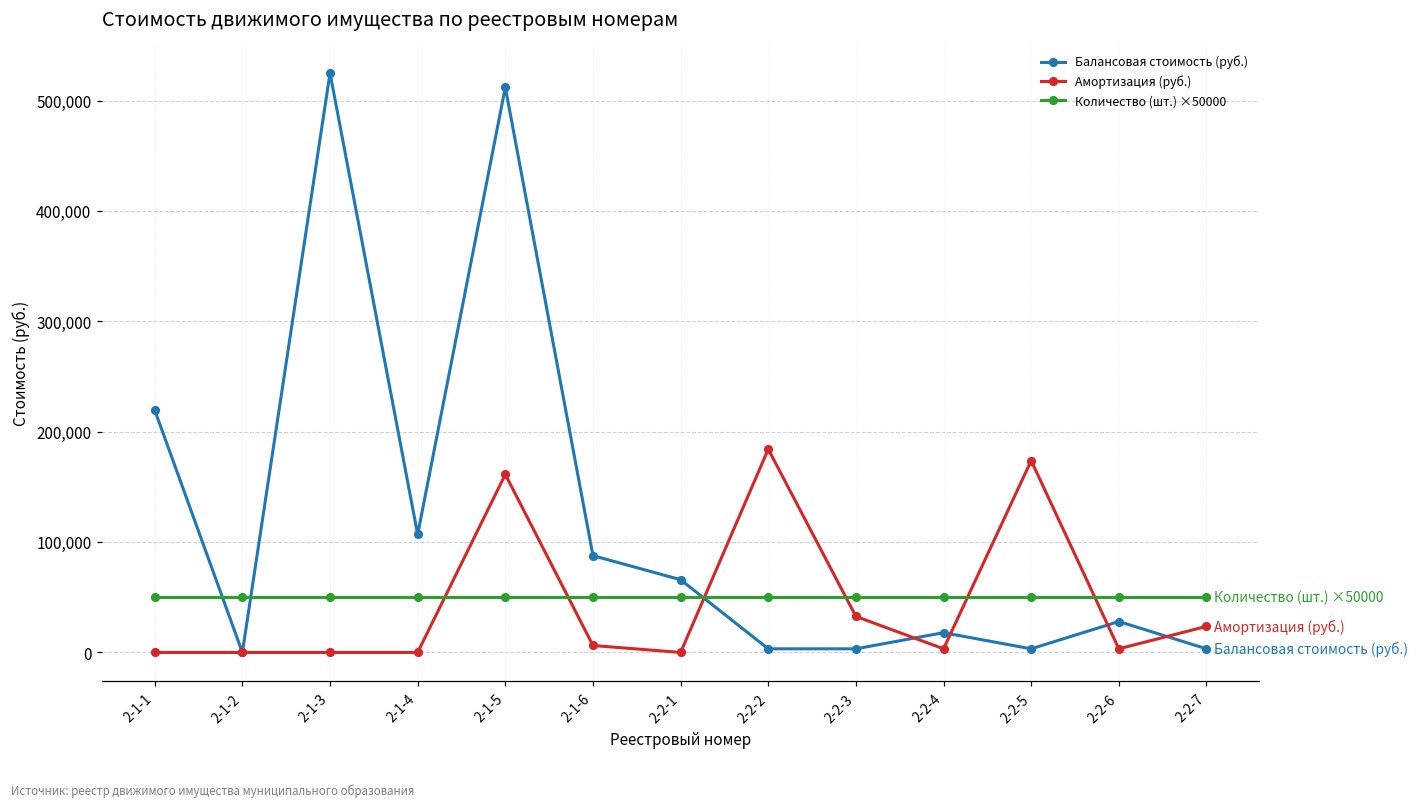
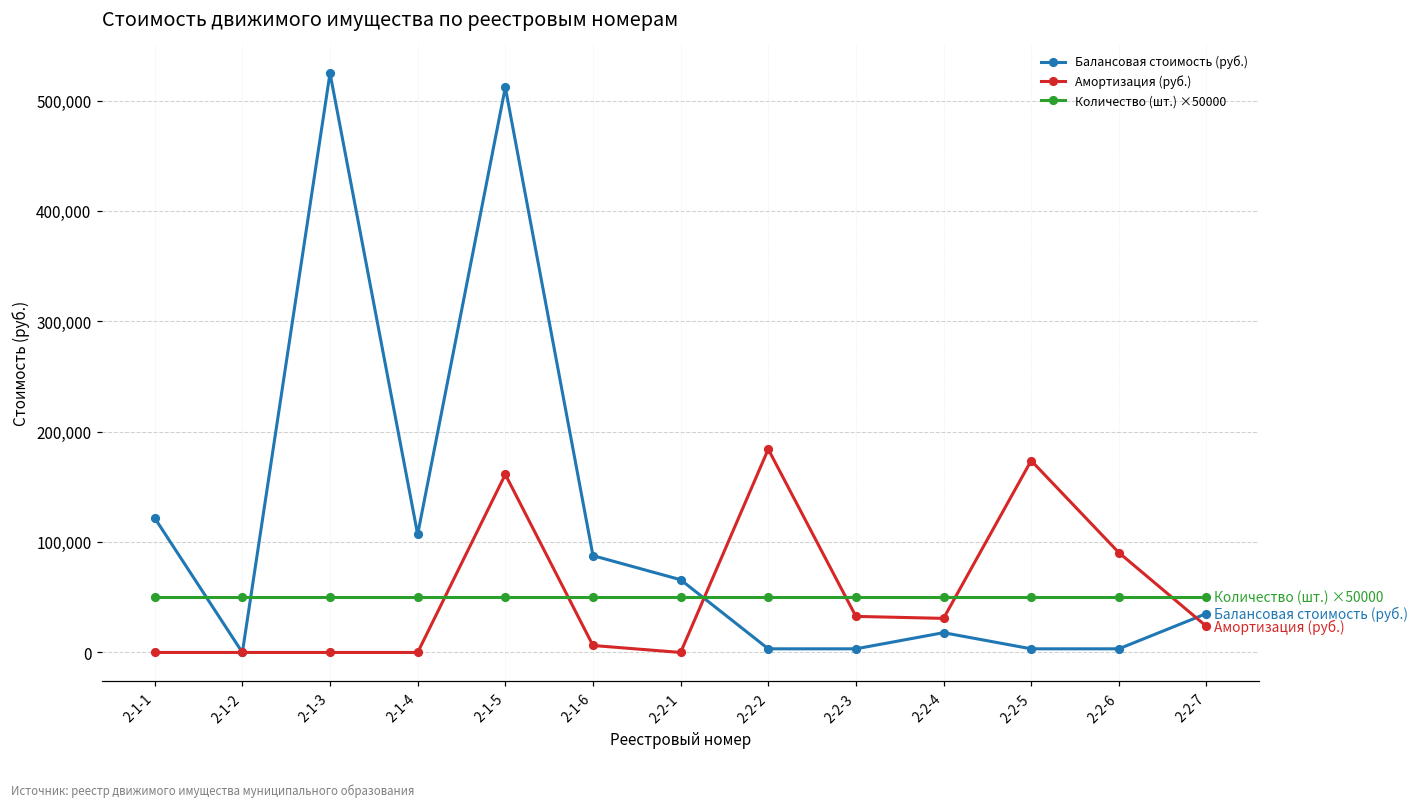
Балансовая стоимость (руб.), 2-1-1: 220,000 -> 122,000
Амортизация (руб.), 2-2-4: 3,000 -> 31,000
Балансовая стоимость (руб.), 2-2-6: 28,000 -> 3,000
Амортизация (руб.), 2-2-6: 3,000 -> 90,000
Балансовая стоимость (руб.), 2-2-7: 3,000 -> 35,000
